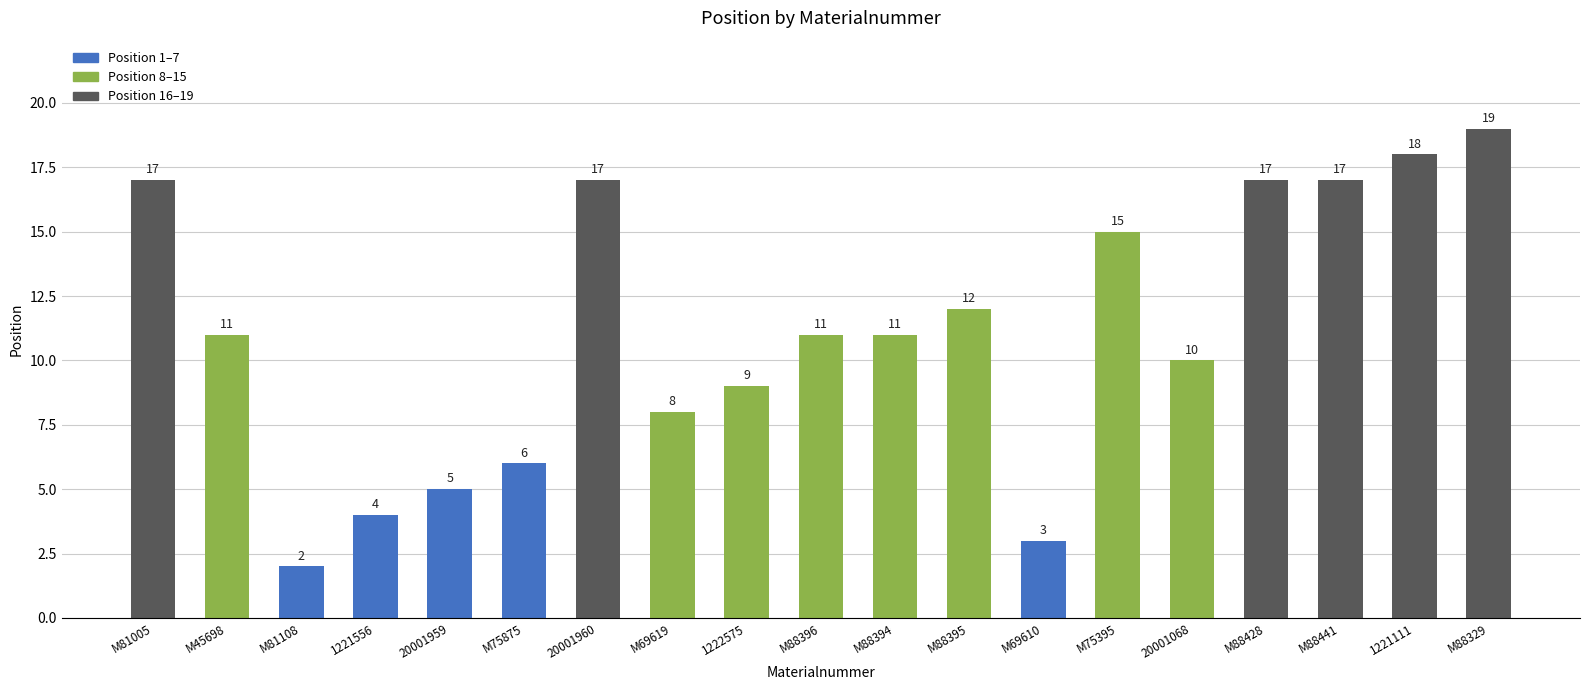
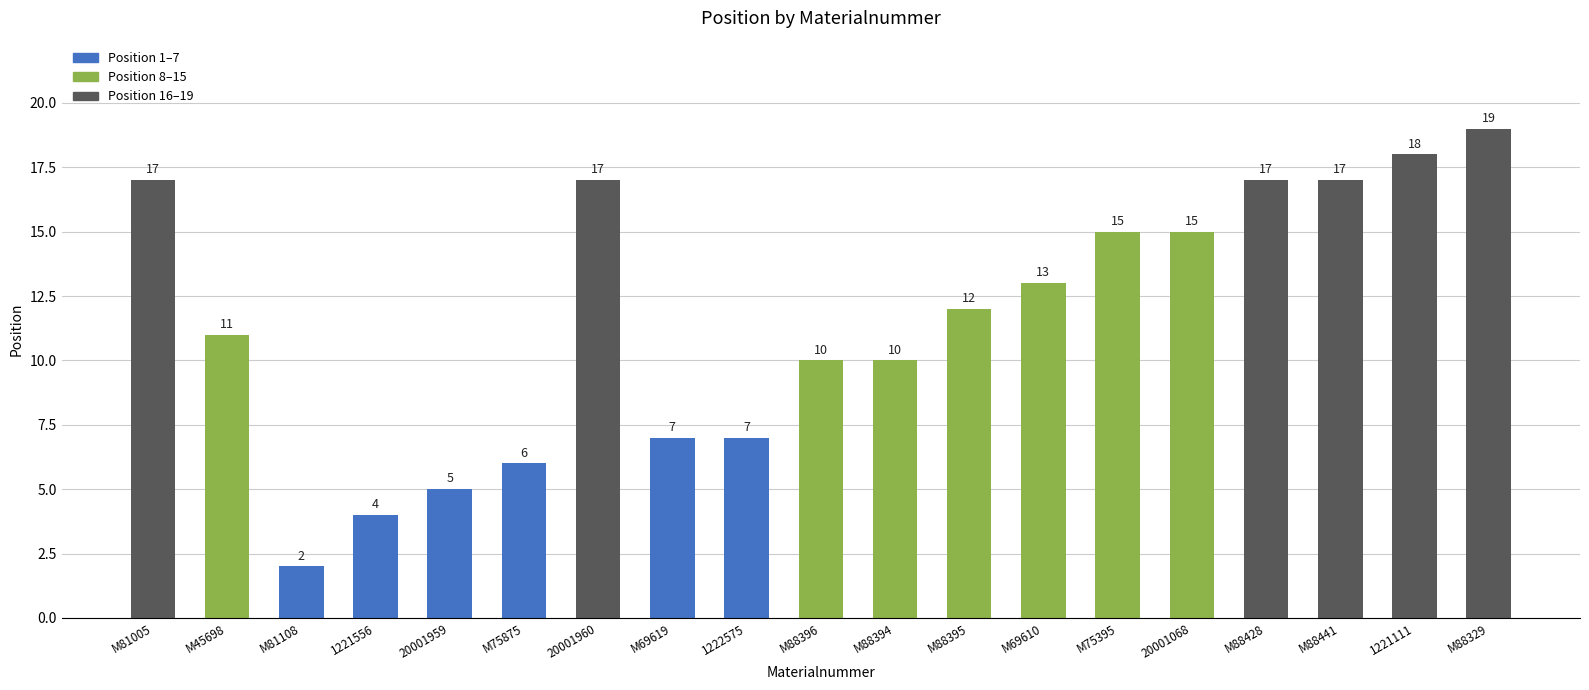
M69619: 8 -> 7
1222575: 9 -> 7
M88396: 11 -> 10
M88394: 11 -> 10
M69610: 3 -> 13
20001068: 10 -> 15
